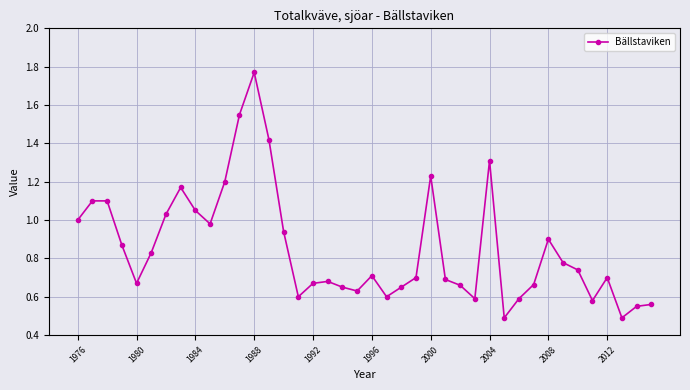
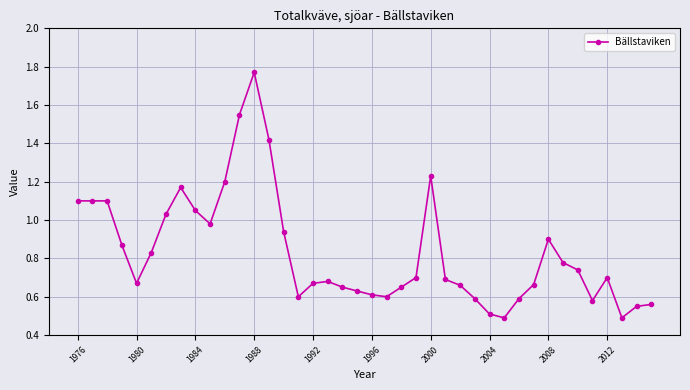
1976: 1.0 -> 1.1
1996: 0.71 -> 0.61
2004: 1.31 -> 0.51
